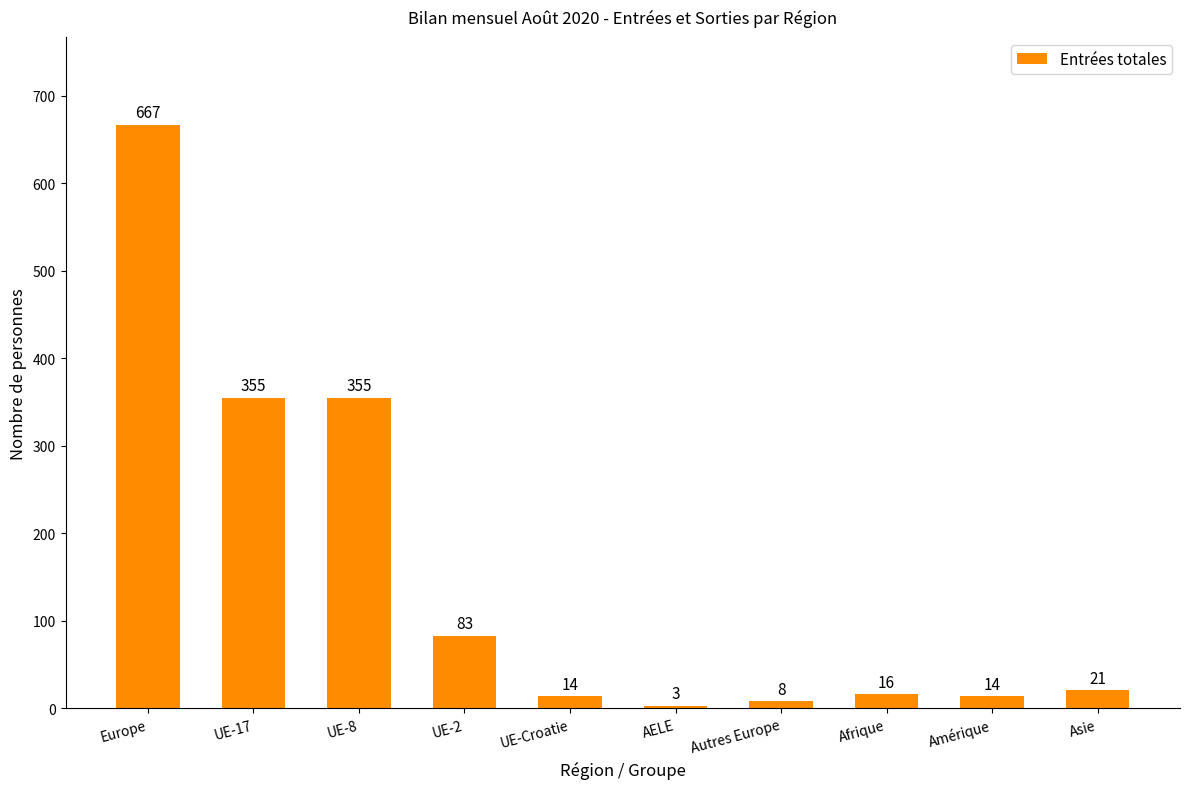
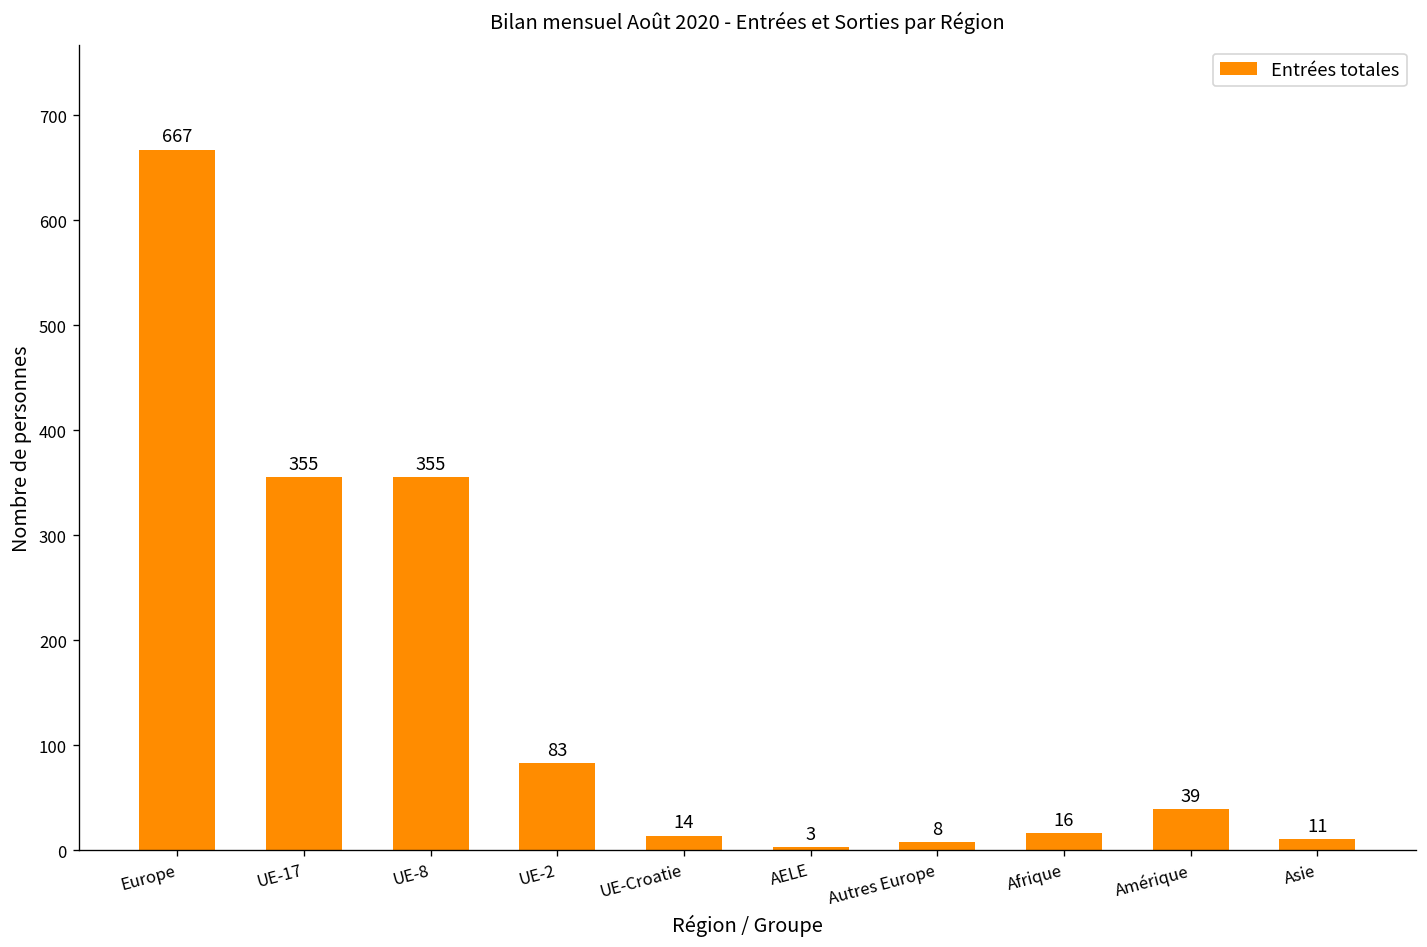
Amérique: 14 -> 39
Asie: 21 -> 11
